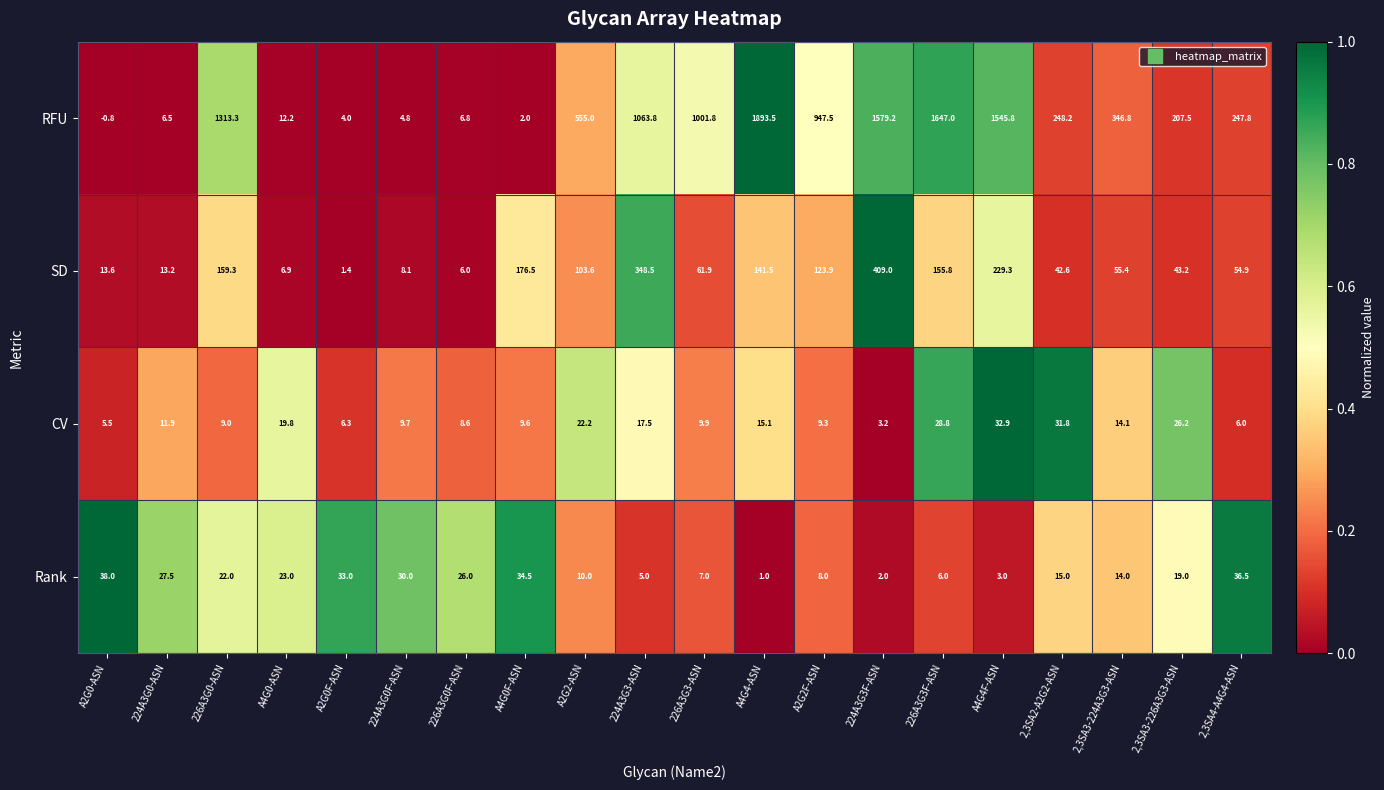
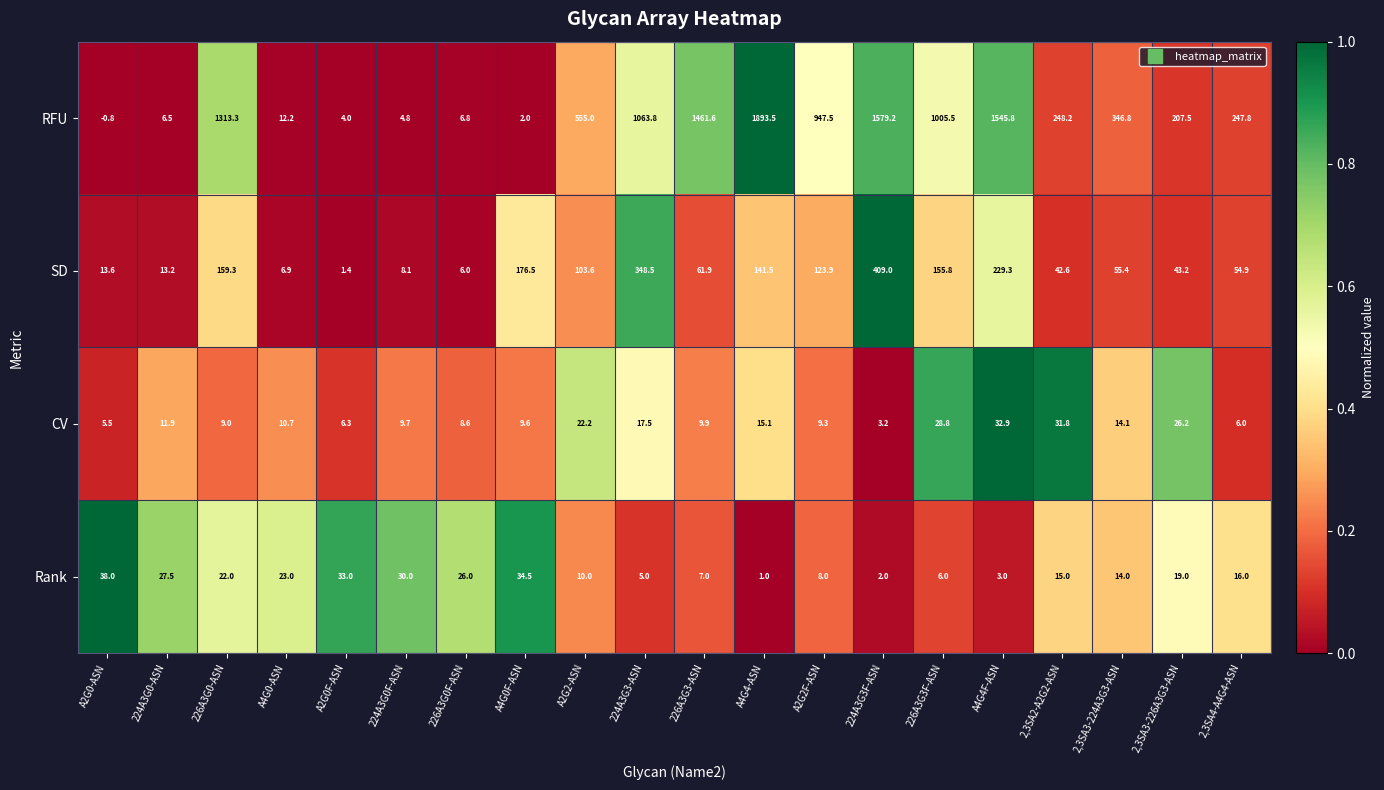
RFU, 226A3G3-ASN: 1001.8 -> 1461.6
RFU, 226A3G3F-ASN: 1647.0 -> 1005.5
CV, A4G0-ASN: 19.8 -> 10.7
Rank, 2,3SA4-A4G4-ASN: 36.5 -> 16.0
